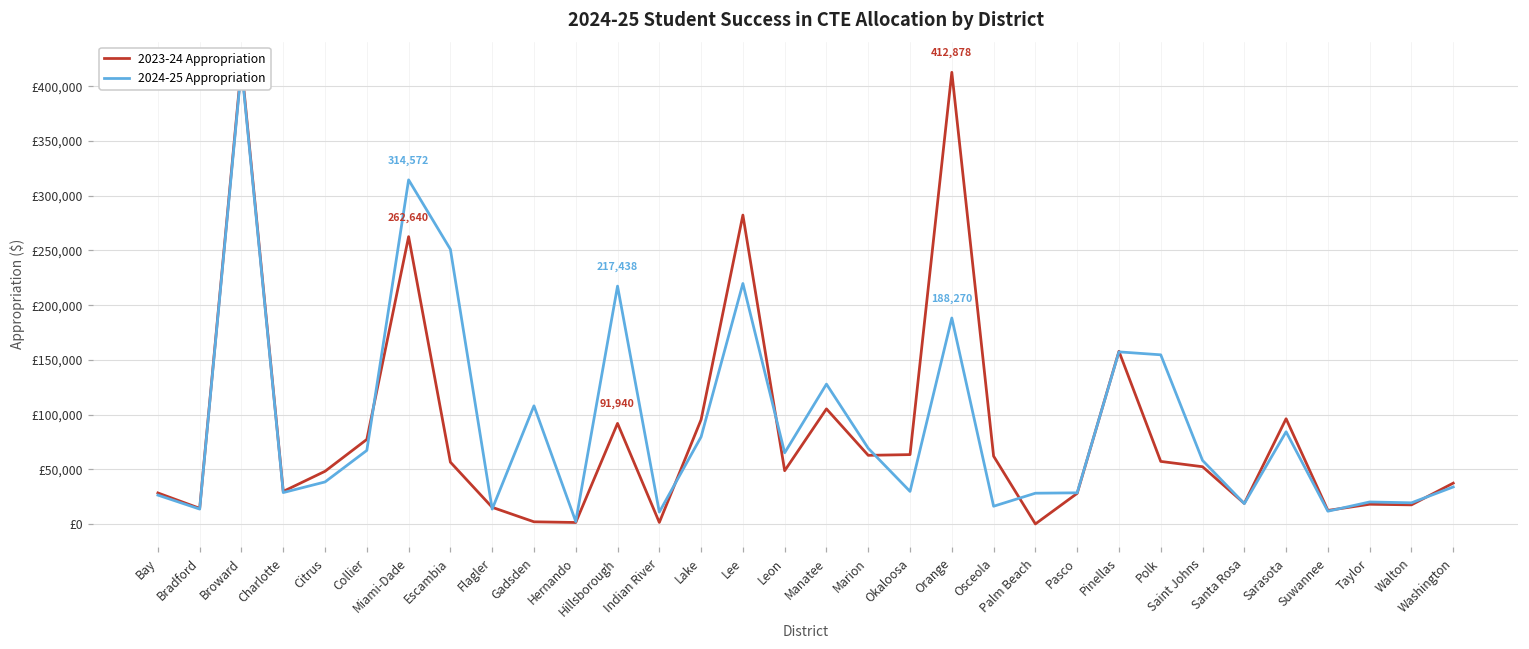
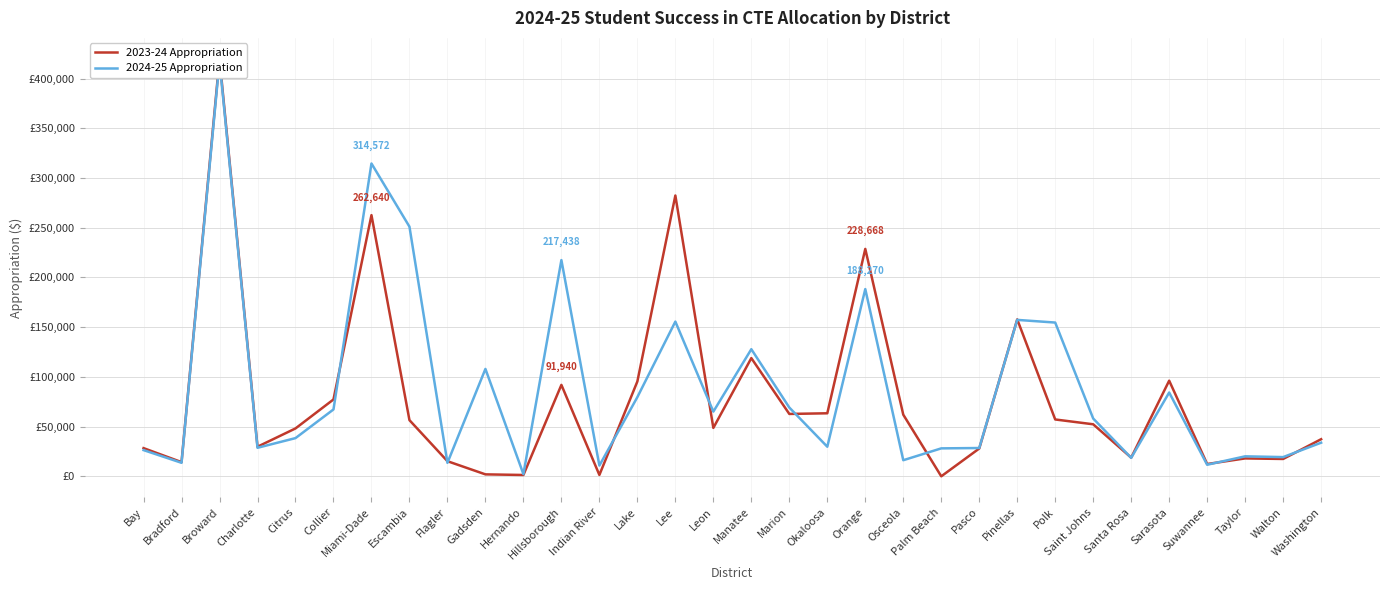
2024-25 Appropriation, Lee: £220,000 -> £160,000
2023-24 Appropriation, Manatee: £110,000 -> £120,000
2023-24 Appropriation, Orange: 412,878 -> 228,668
